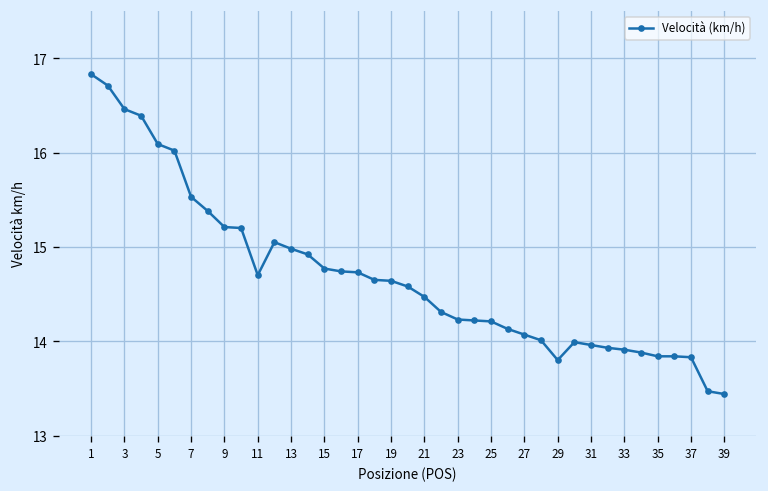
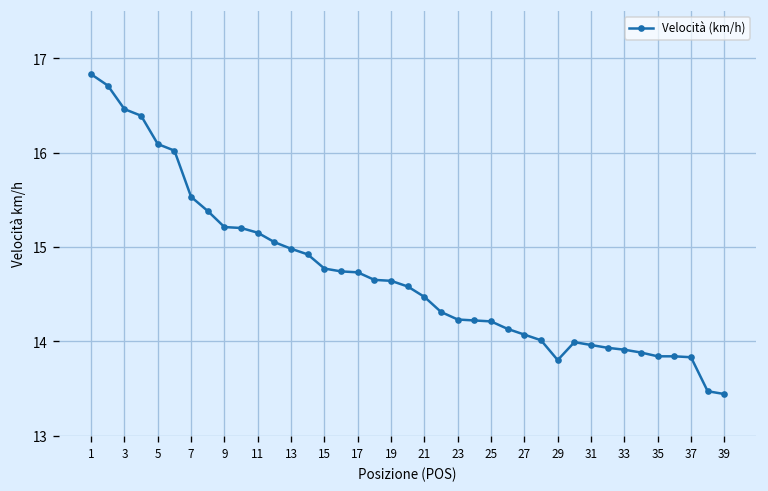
11: 14.7 -> 15.2
